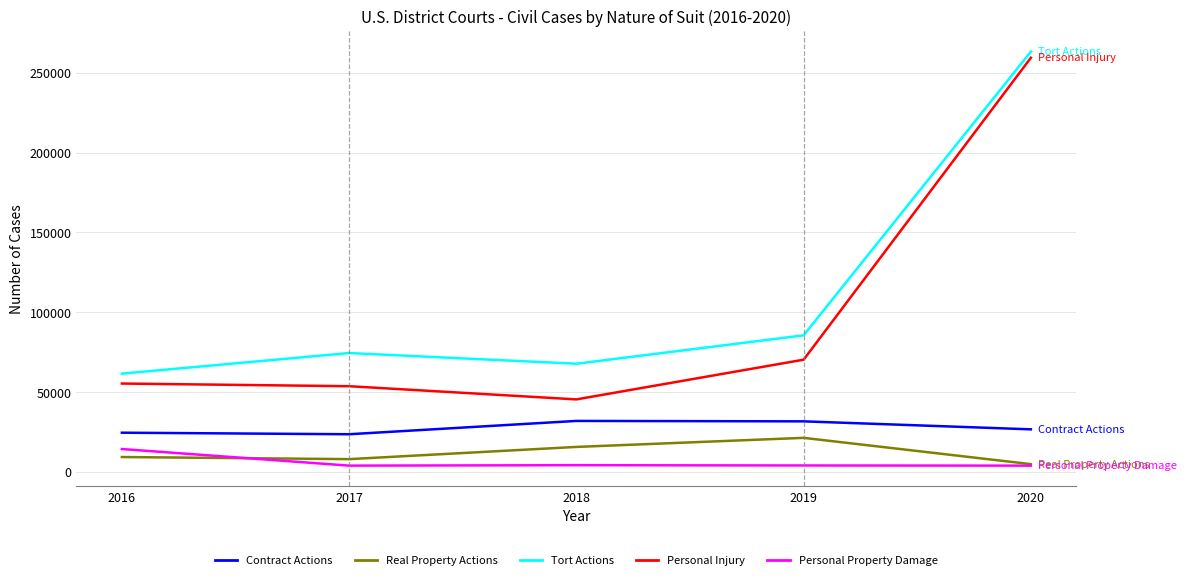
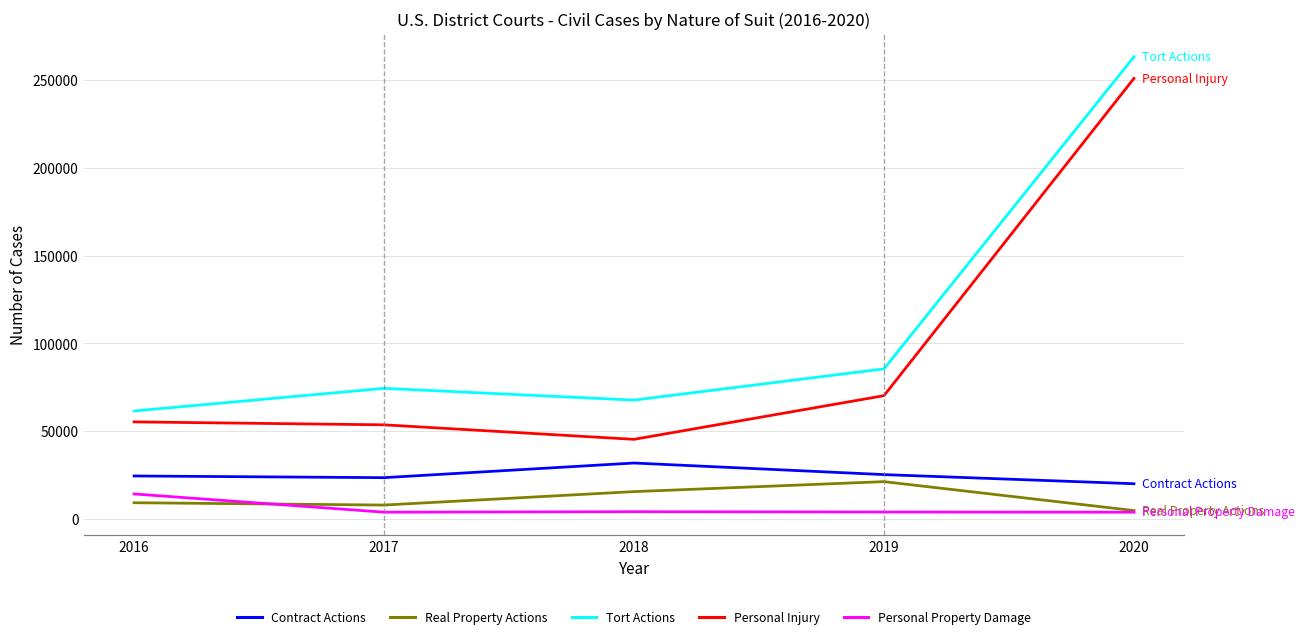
Contract Actions, 2019: 32000 -> 25000
Contract Actions, 2020: 27000 -> 20000
Personal Injury, 2020: 259000 -> 251000
